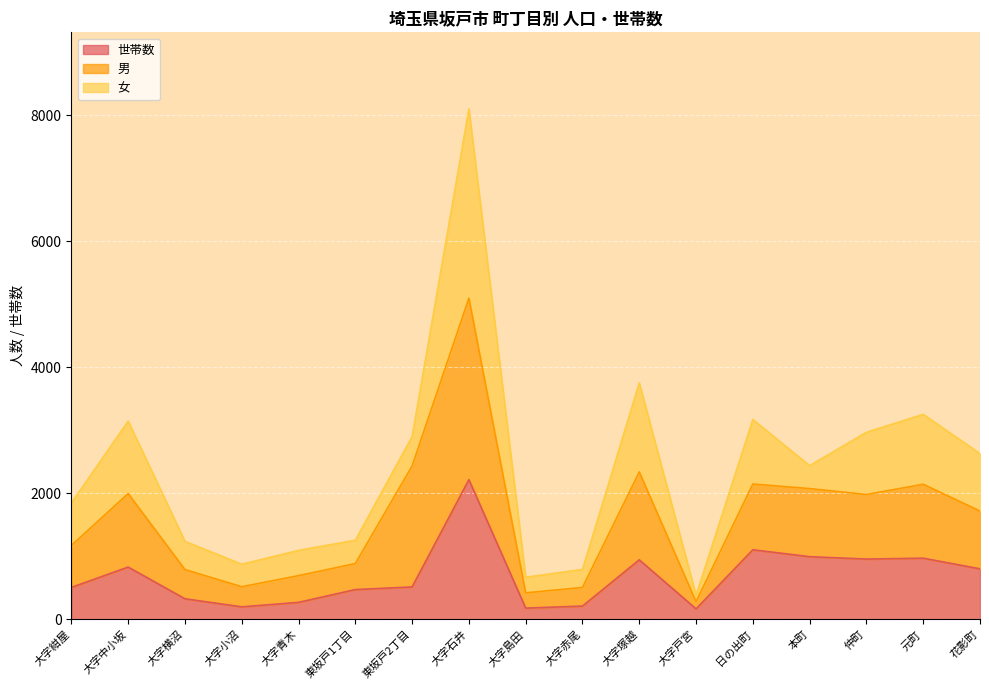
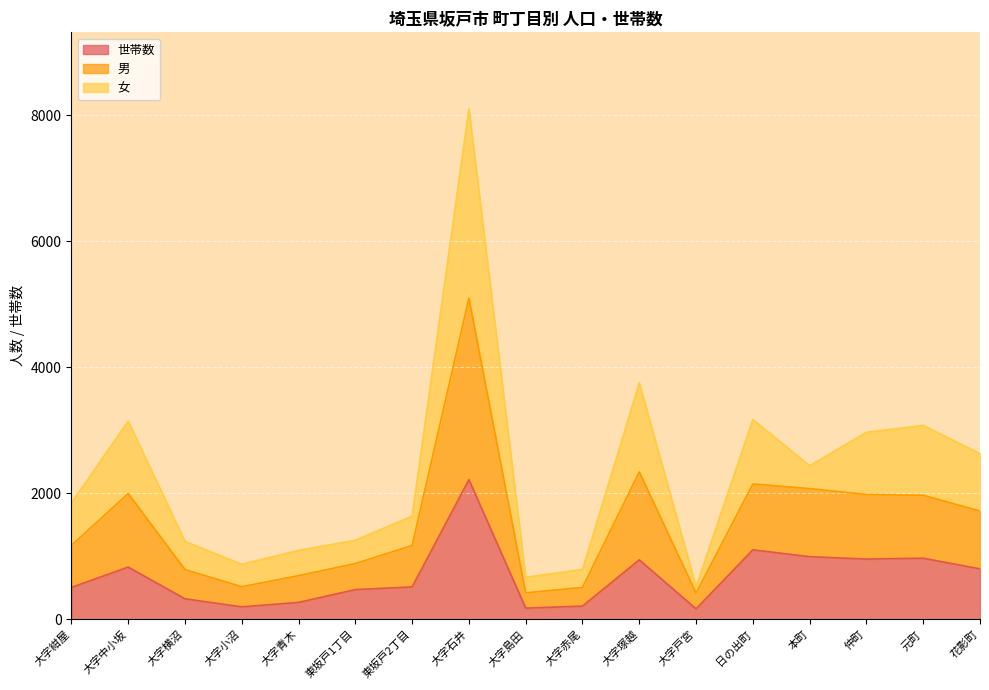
男, 東坂戸2丁目: 1900 -> 700
男, 大字戸宮: 100 -> 300
男, 元町: 1200 -> 1000
